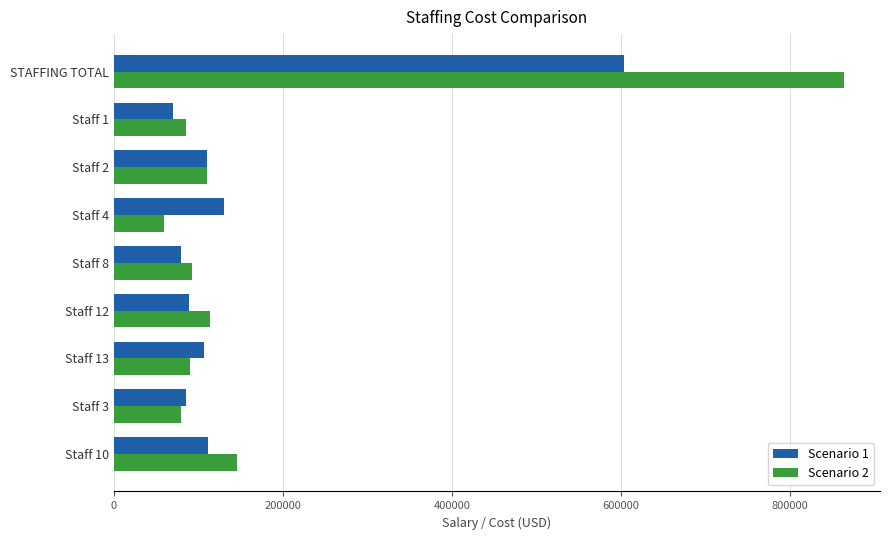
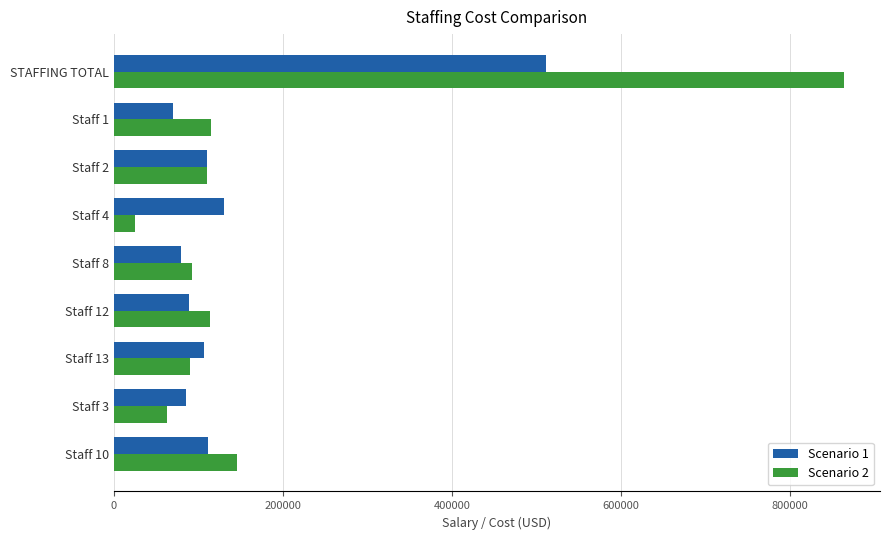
Scenario 1, STAFFING TOTAL: 600000 -> 510000
Scenario 2, Staff 1: 90000 -> 120000
Scenario 2, Staff 4: 60000 -> 30000
Scenario 2, Staff 3: 80000 -> 60000
